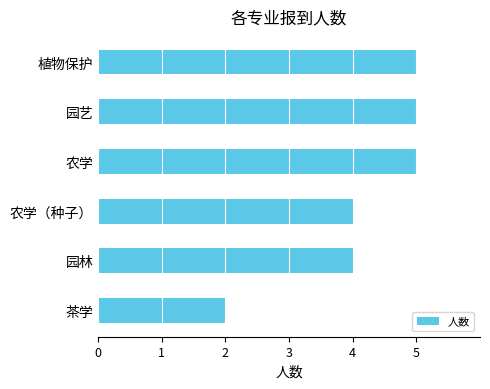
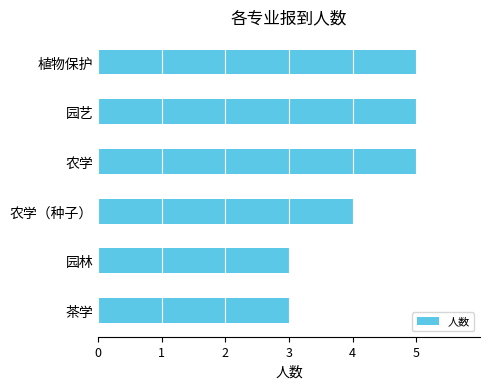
园林: 4 -> 3
茶学: 2 -> 3
